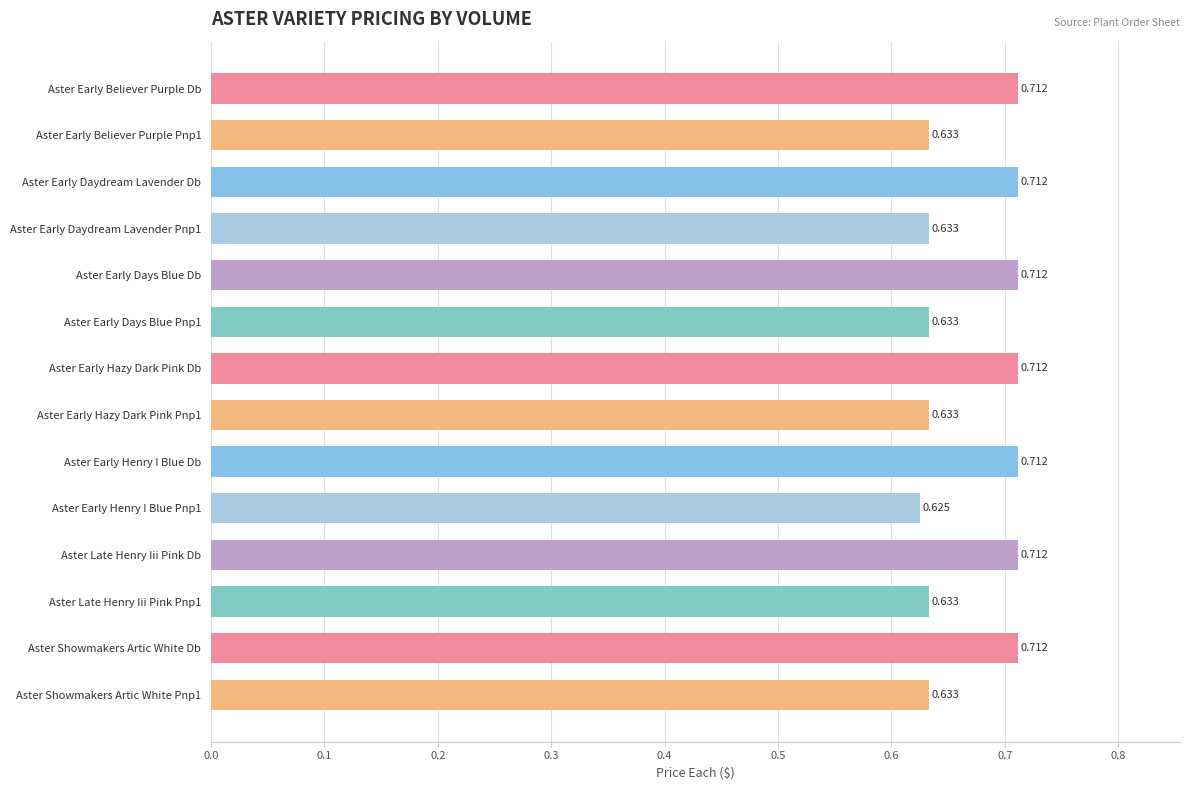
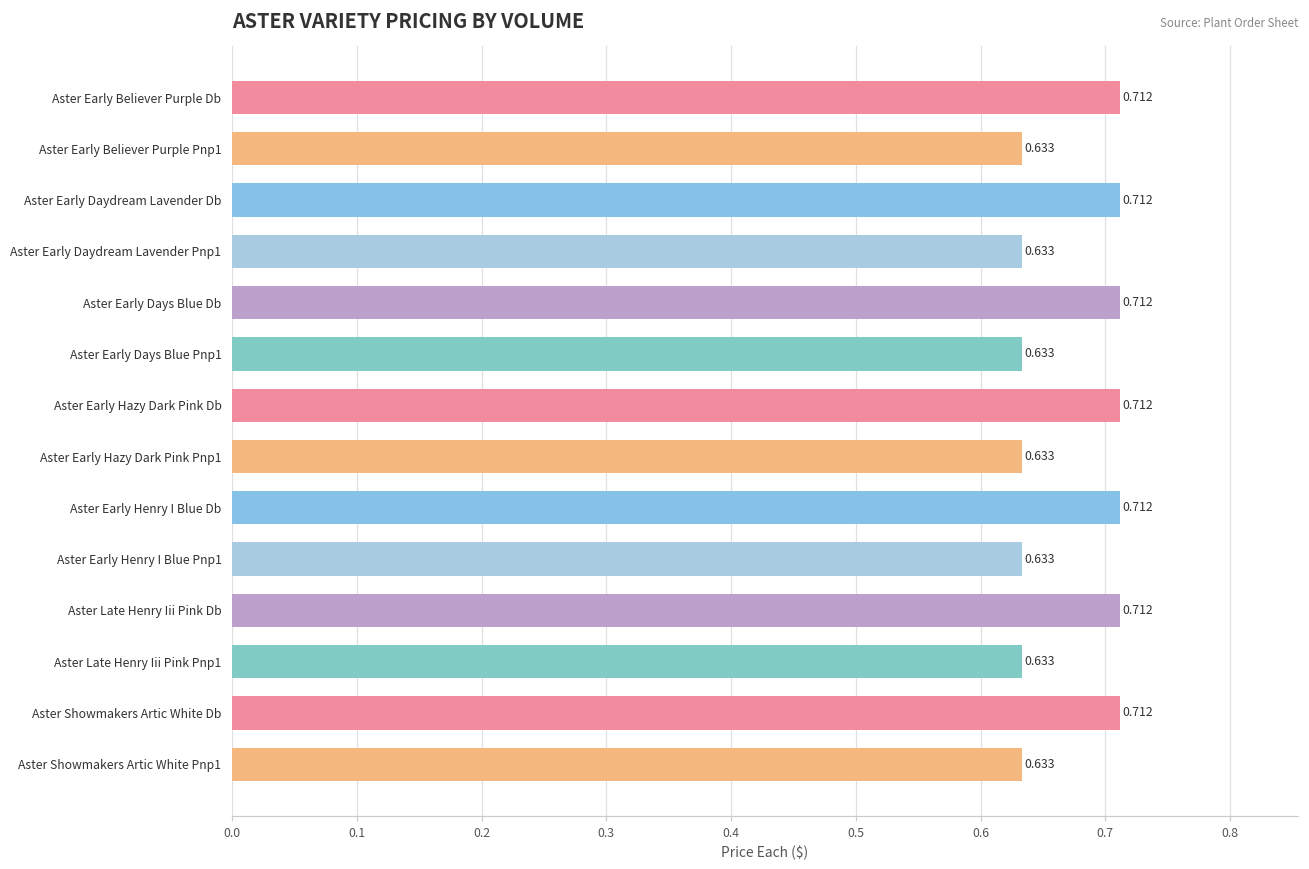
Aster Early Henry I Blue Pnp1: 0.625 -> 0.633
